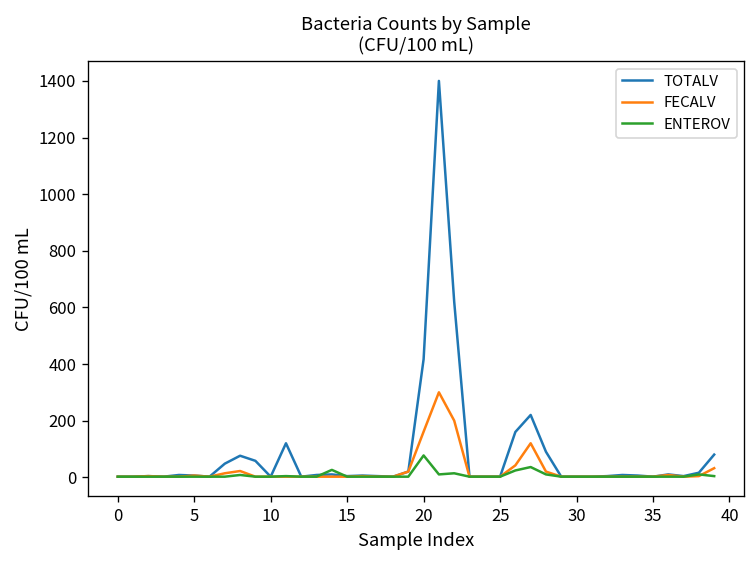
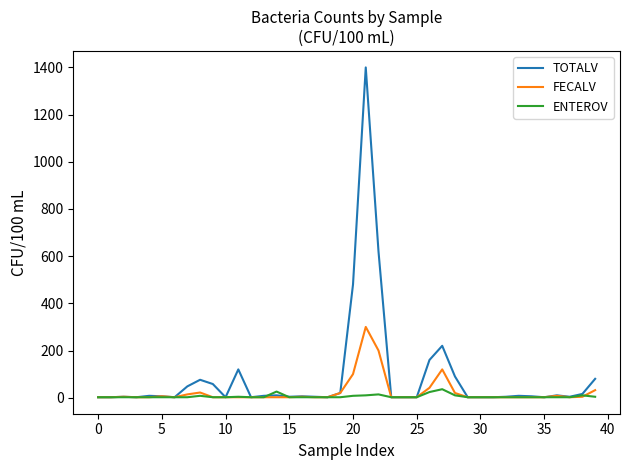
TOTALV, 20: 420 -> 480
FECALV, 20: 160 -> 100
ENTEROV, 20: 80 -> 10
